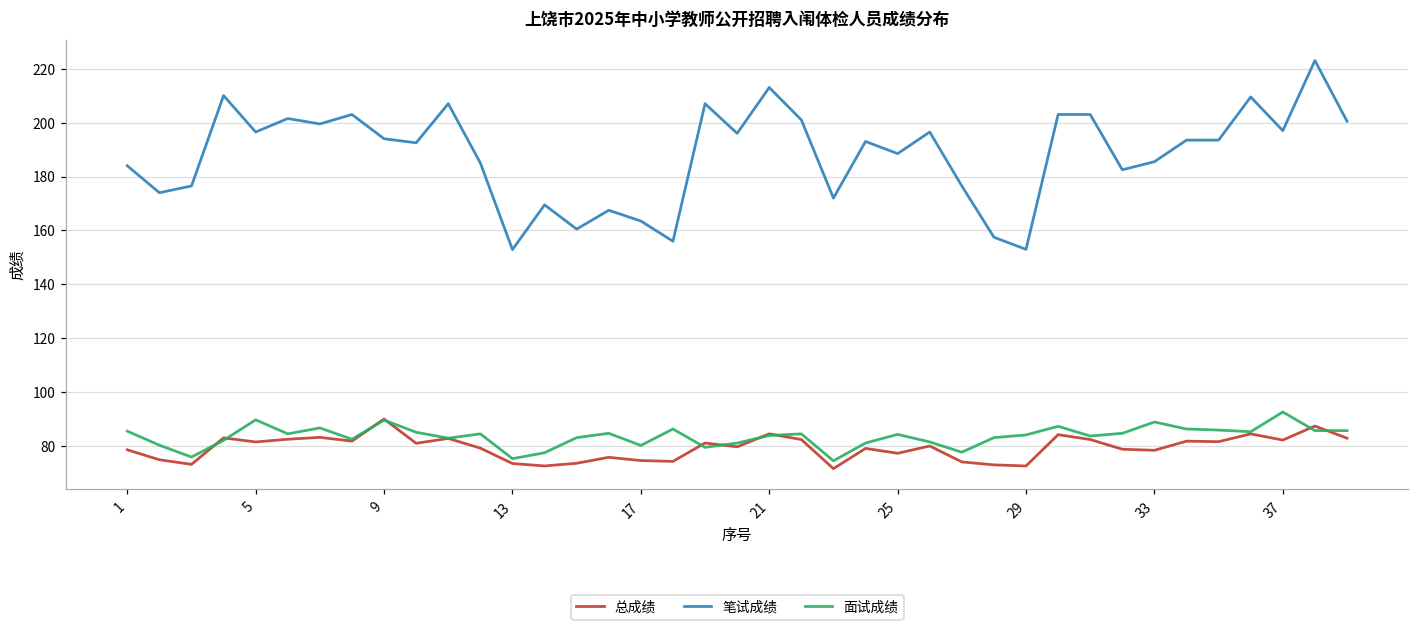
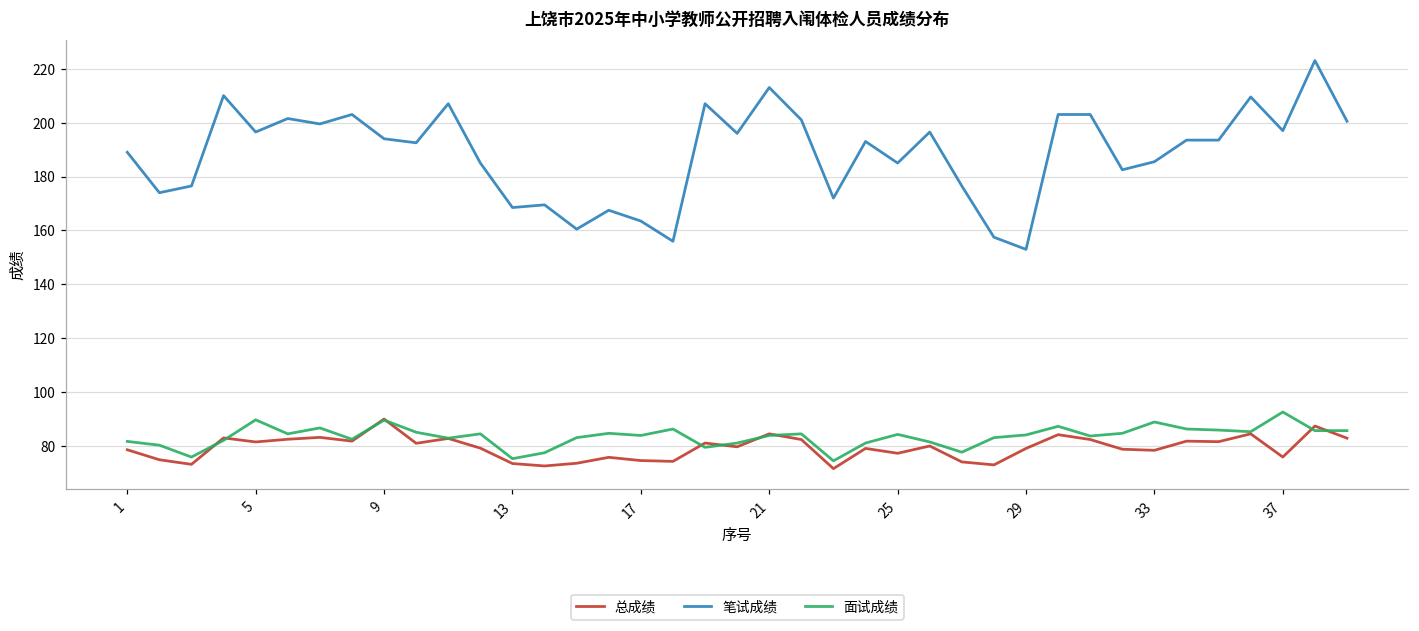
笔试成绩, 1: 184 -> 189
面试成绩, 1: 86 -> 82
笔试成绩, 13: 153 -> 169
面试成绩, 17: 80 -> 84
笔试成绩, 25: 189 -> 185
总成绩, 29: 73 -> 79
总成绩, 37: 82 -> 76
